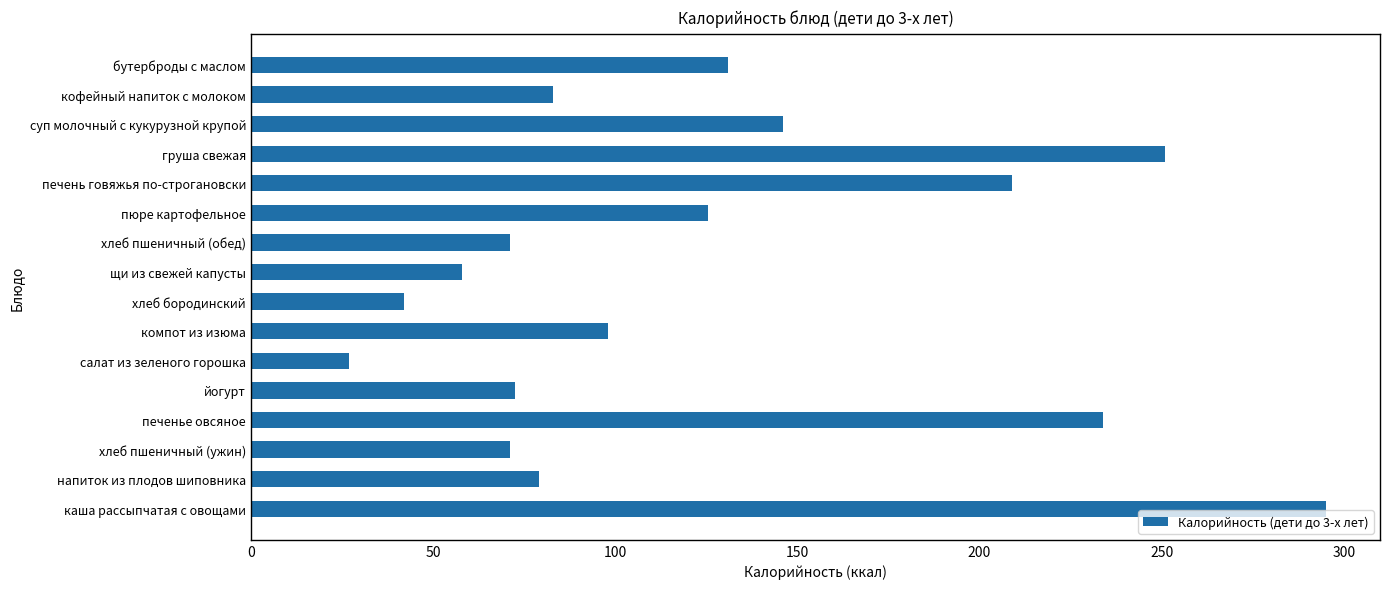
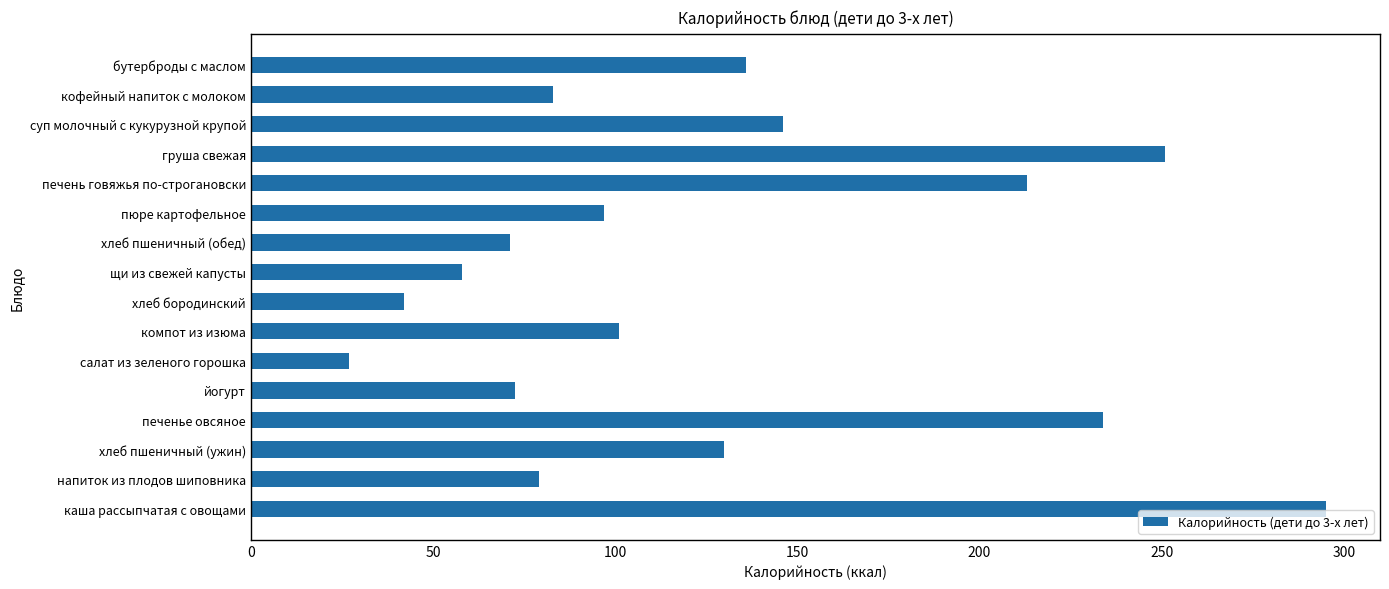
бутерброды с маслом: 131 -> 136
печень говяжья по-строгановски: 209 -> 213
пюре картофельное: 125 -> 97
компот из изюма: 98 -> 101
хлеб пшеничный (ужин): 71 -> 130
